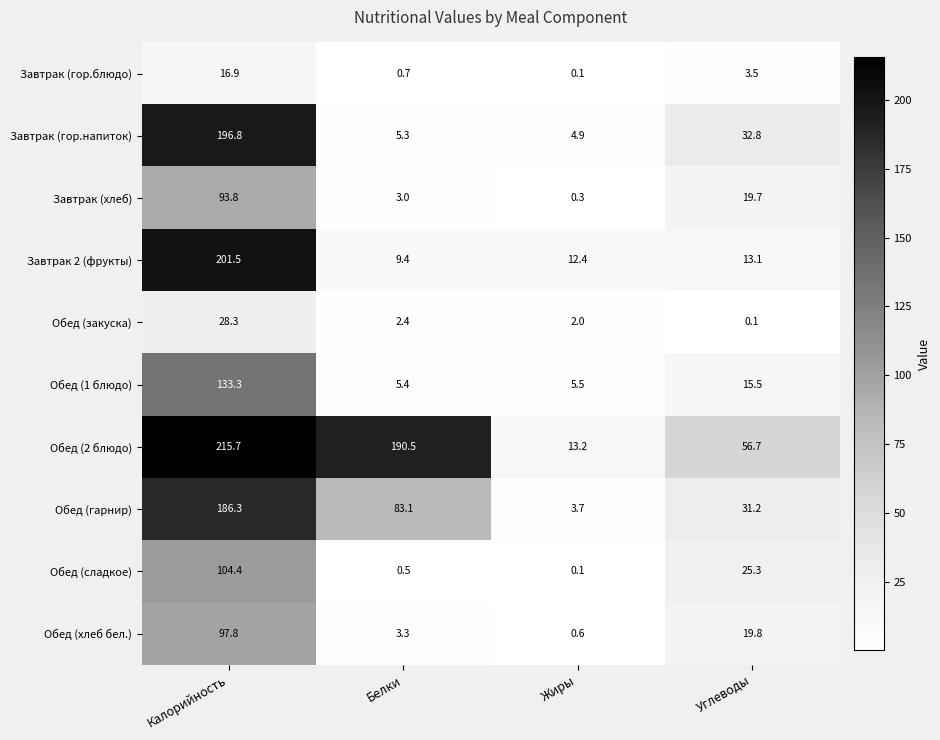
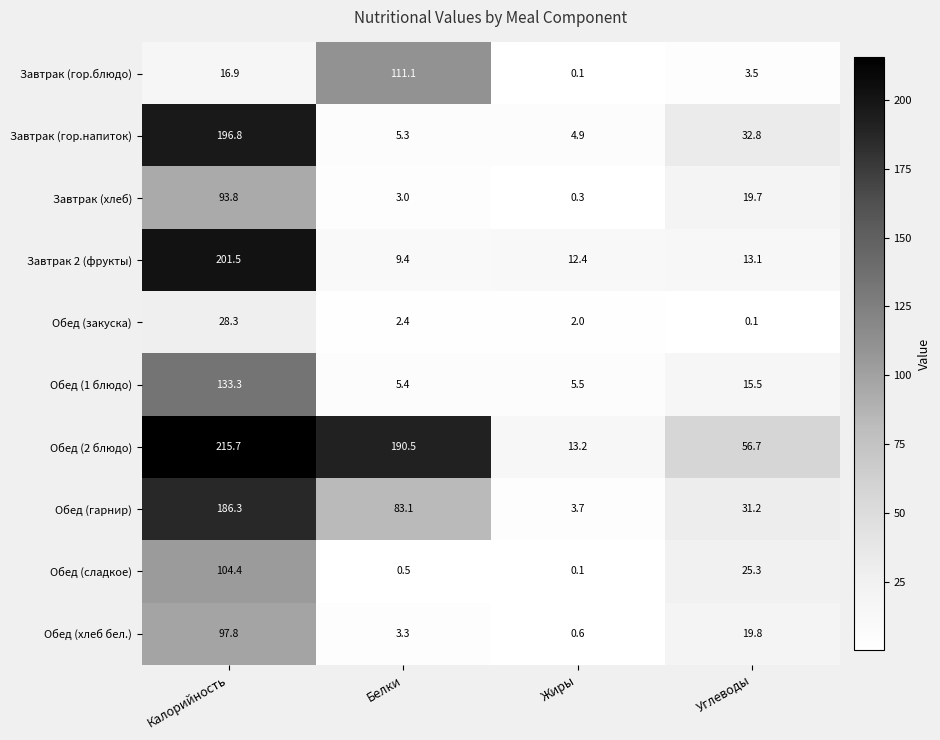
Завтрак (гор.блюдо), Белки: 0.7 -> 111.1
